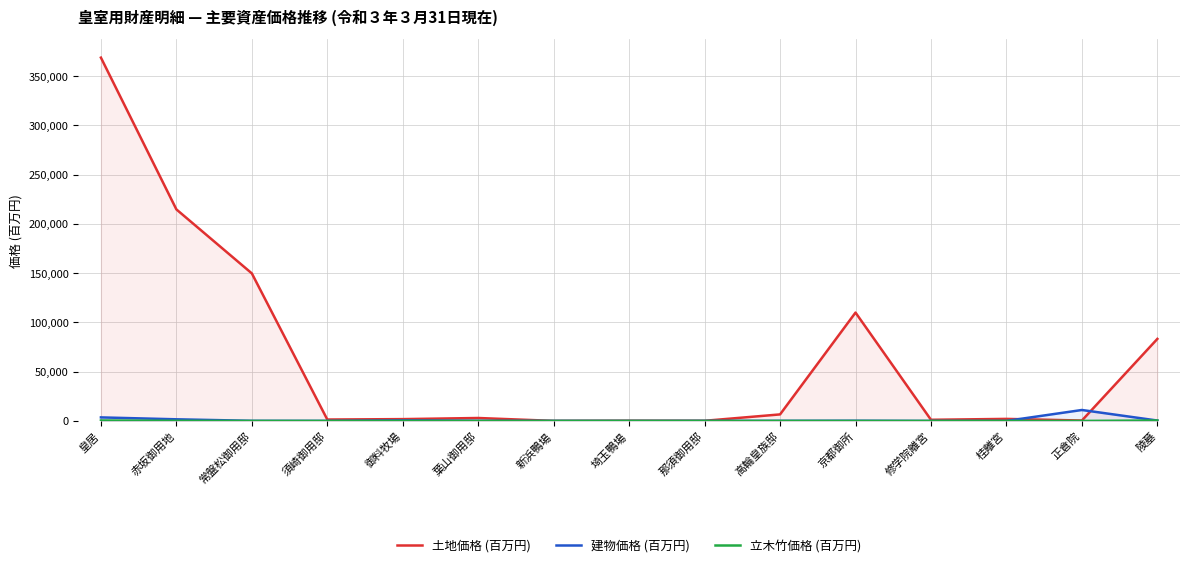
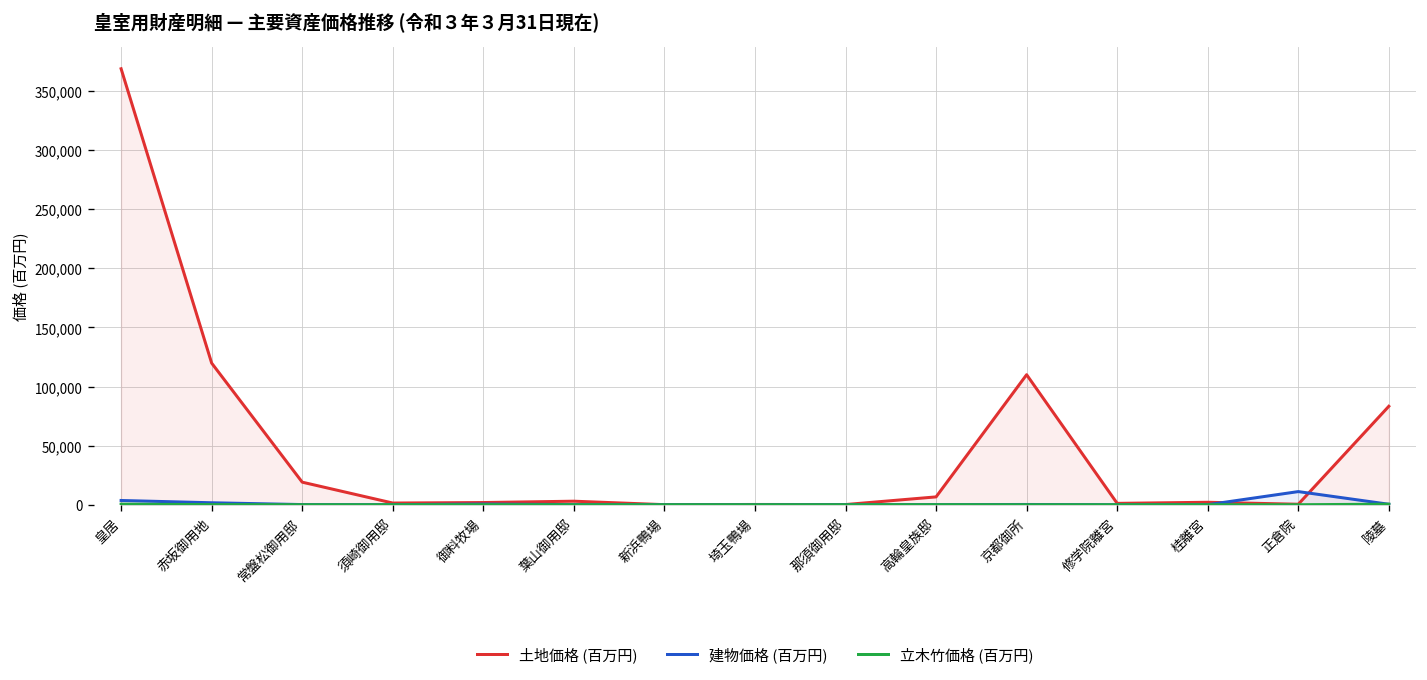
土地価格 (百万円), 赤坂御用地: 210,000 -> 120,000
土地価格 (百万円), 常盤松御用邸: 150,000 -> 20,000
